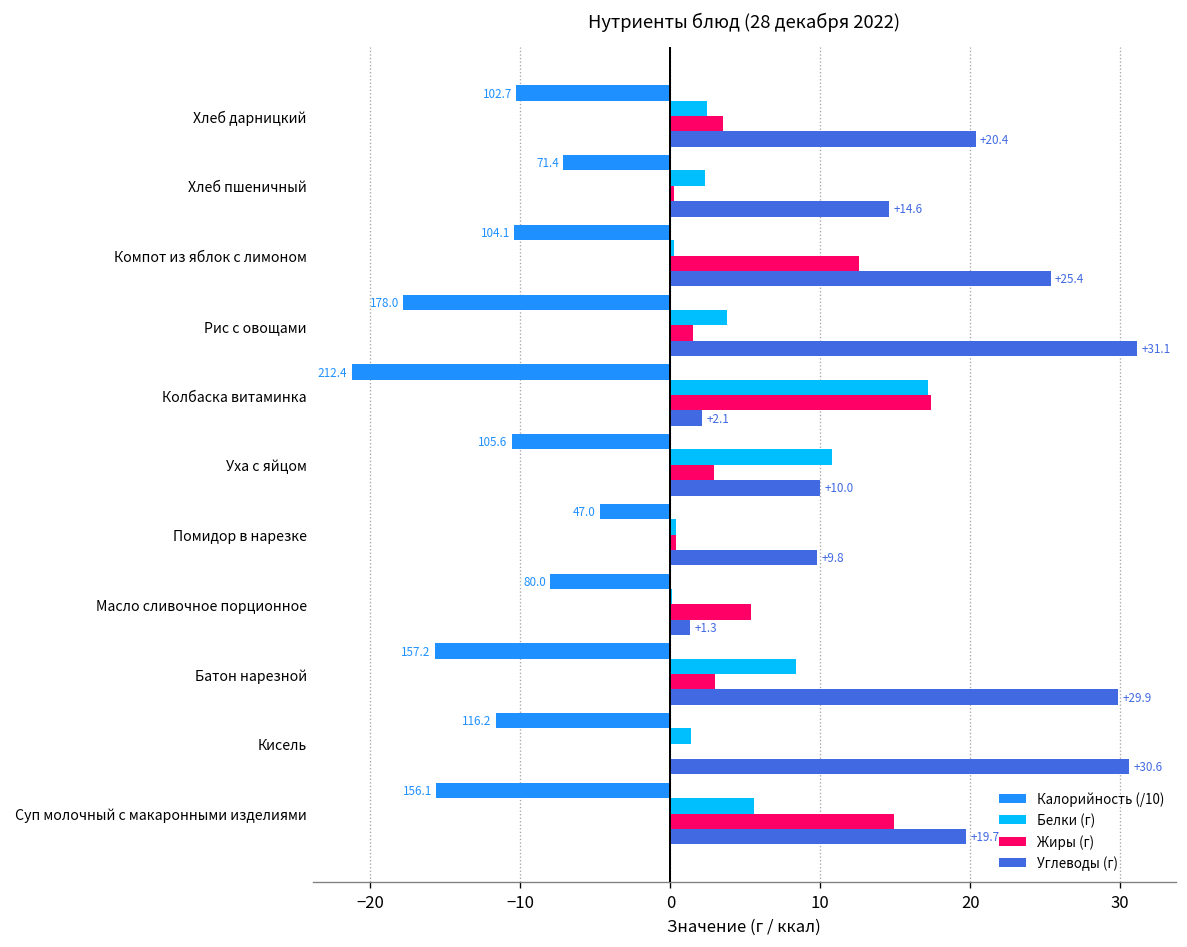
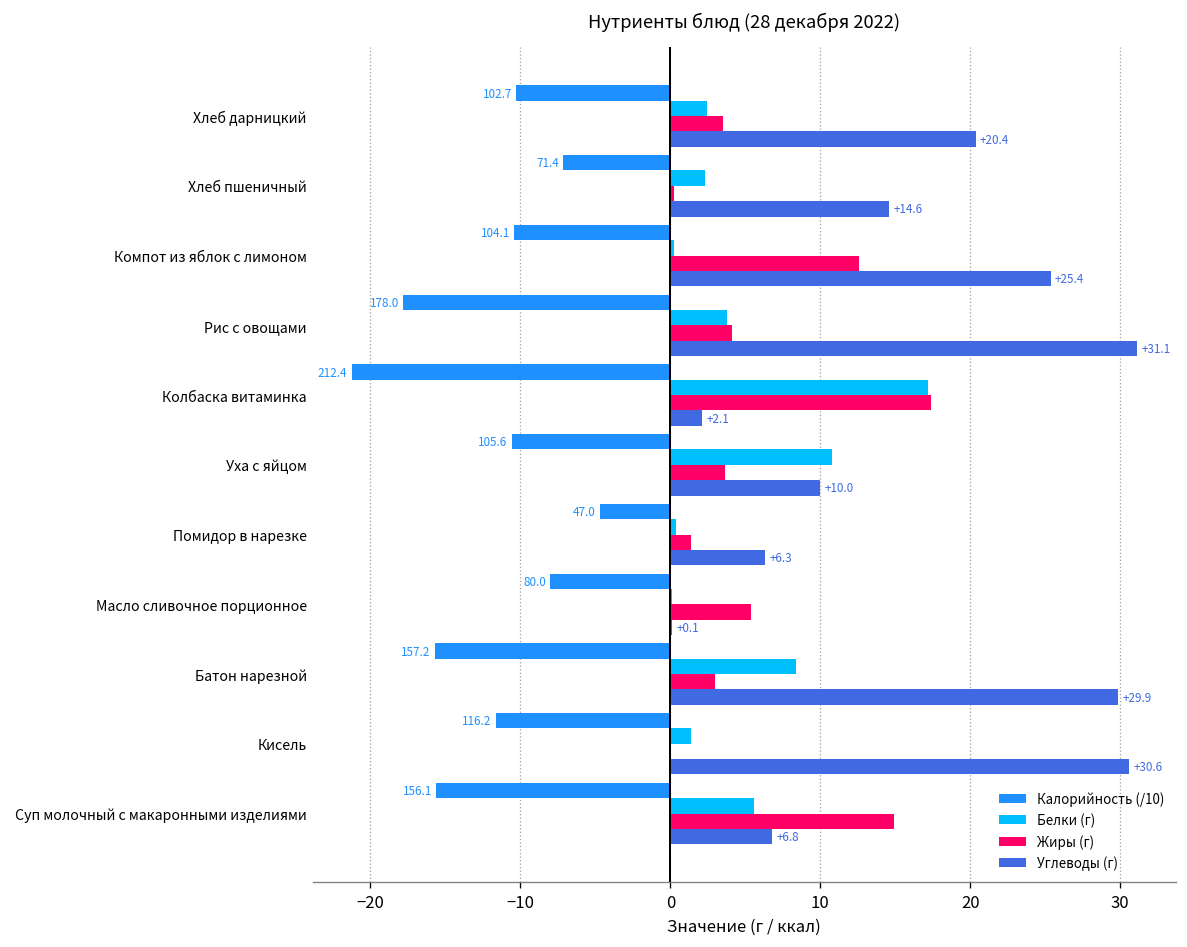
Жиры (г), Рис с овощами: 1.5 -> 4.1
Жиры (г), Уха с яйцом: 2.9 -> 3.7
Жиры (г), Помидор в нарезке: 0.4 -> 1.4
Углеводы (г), Помидор в нарезке: +9.8 -> +6.3
Углеводы (г), Масло сливочное порционное: +1.3 -> +0.1
Углеводы (г), Суп молочный с макаронными изделиями: +19.7 -> +6.8
